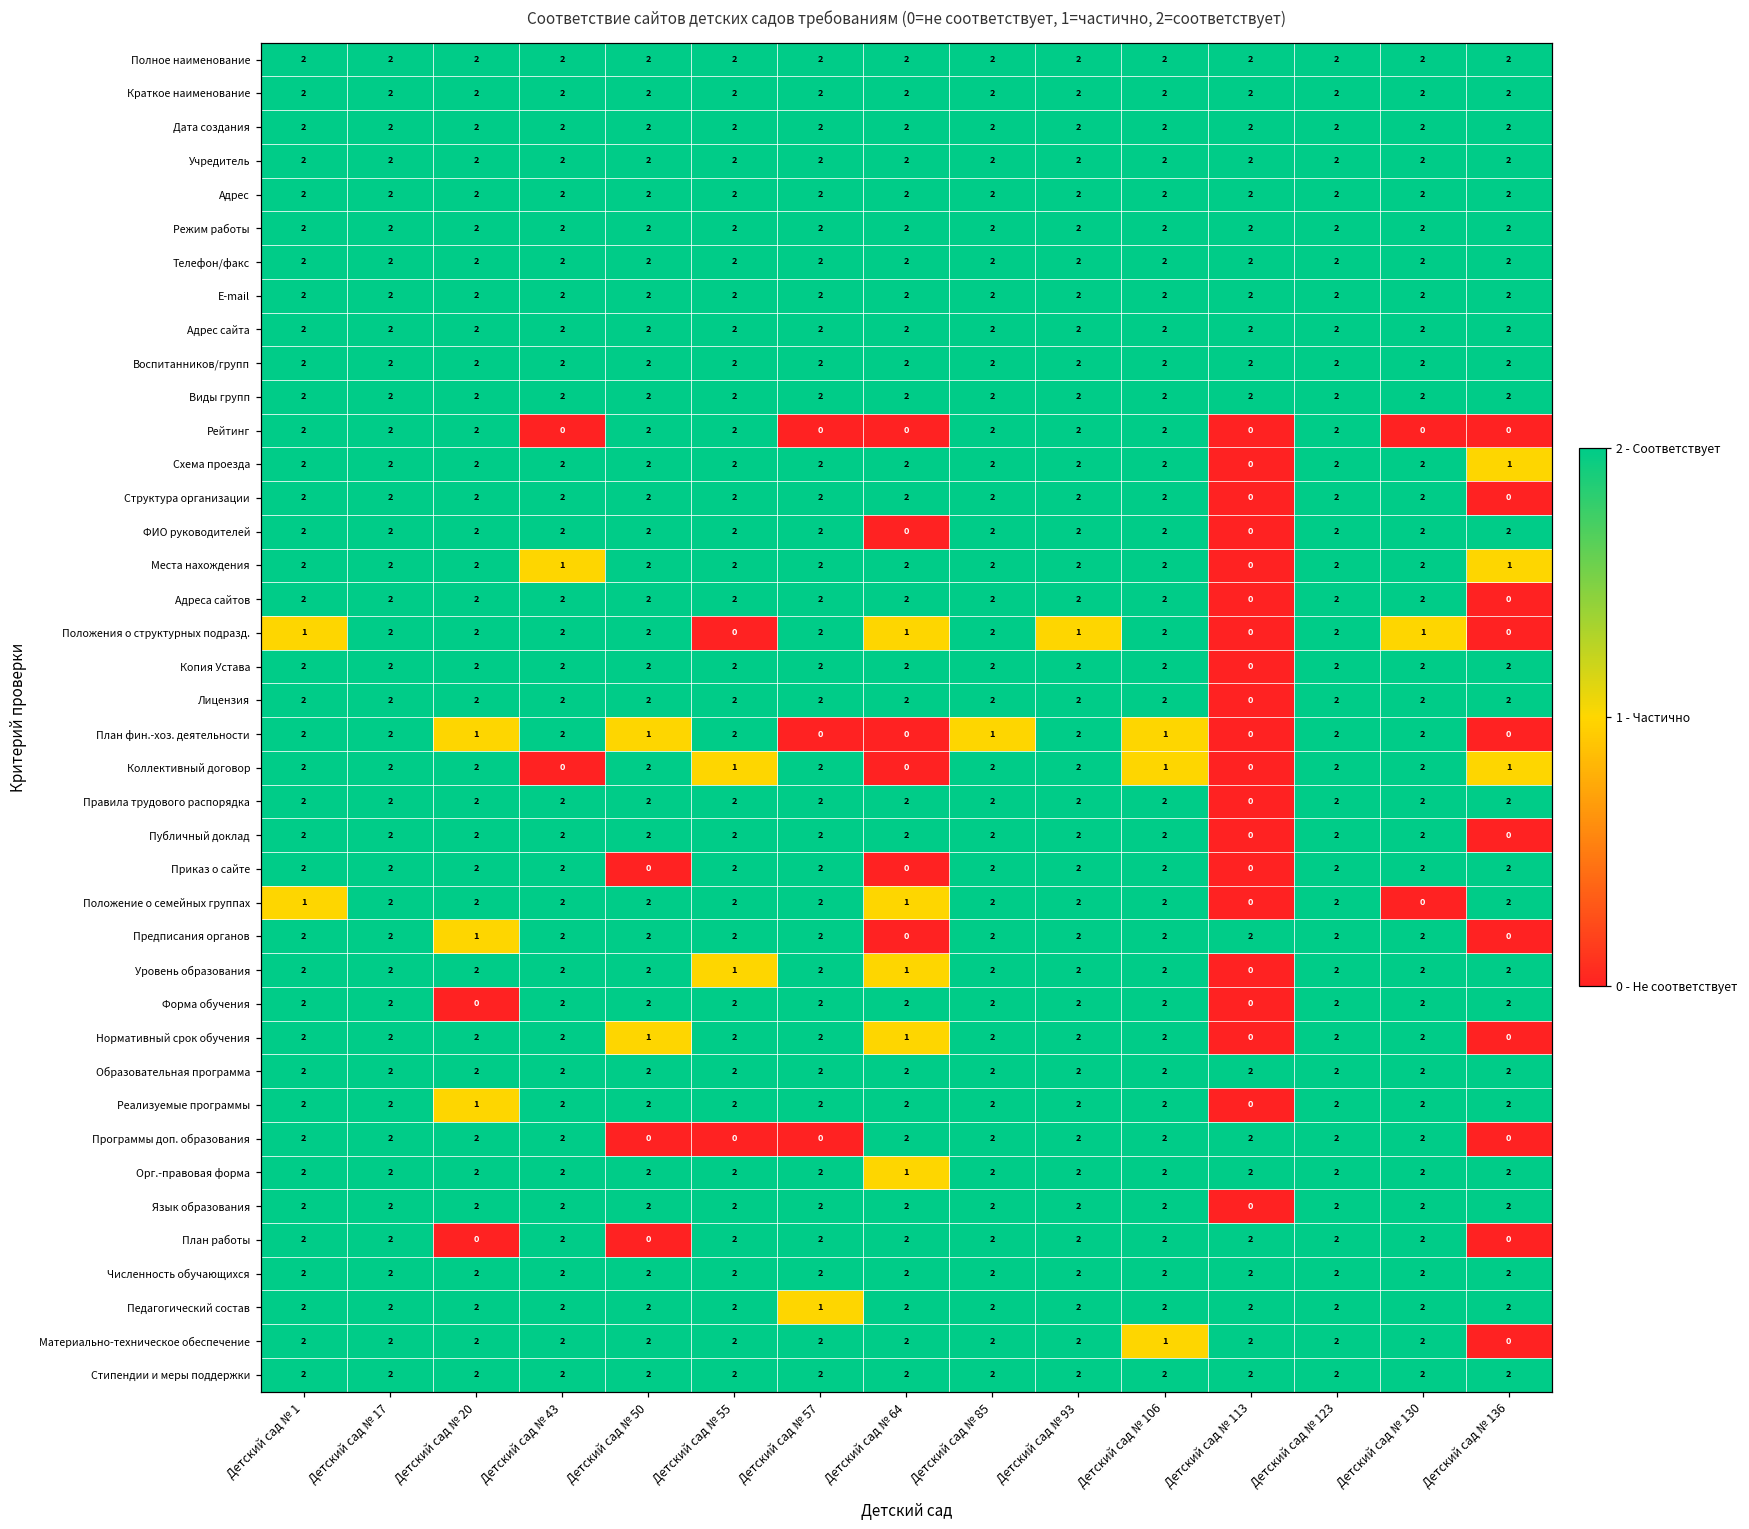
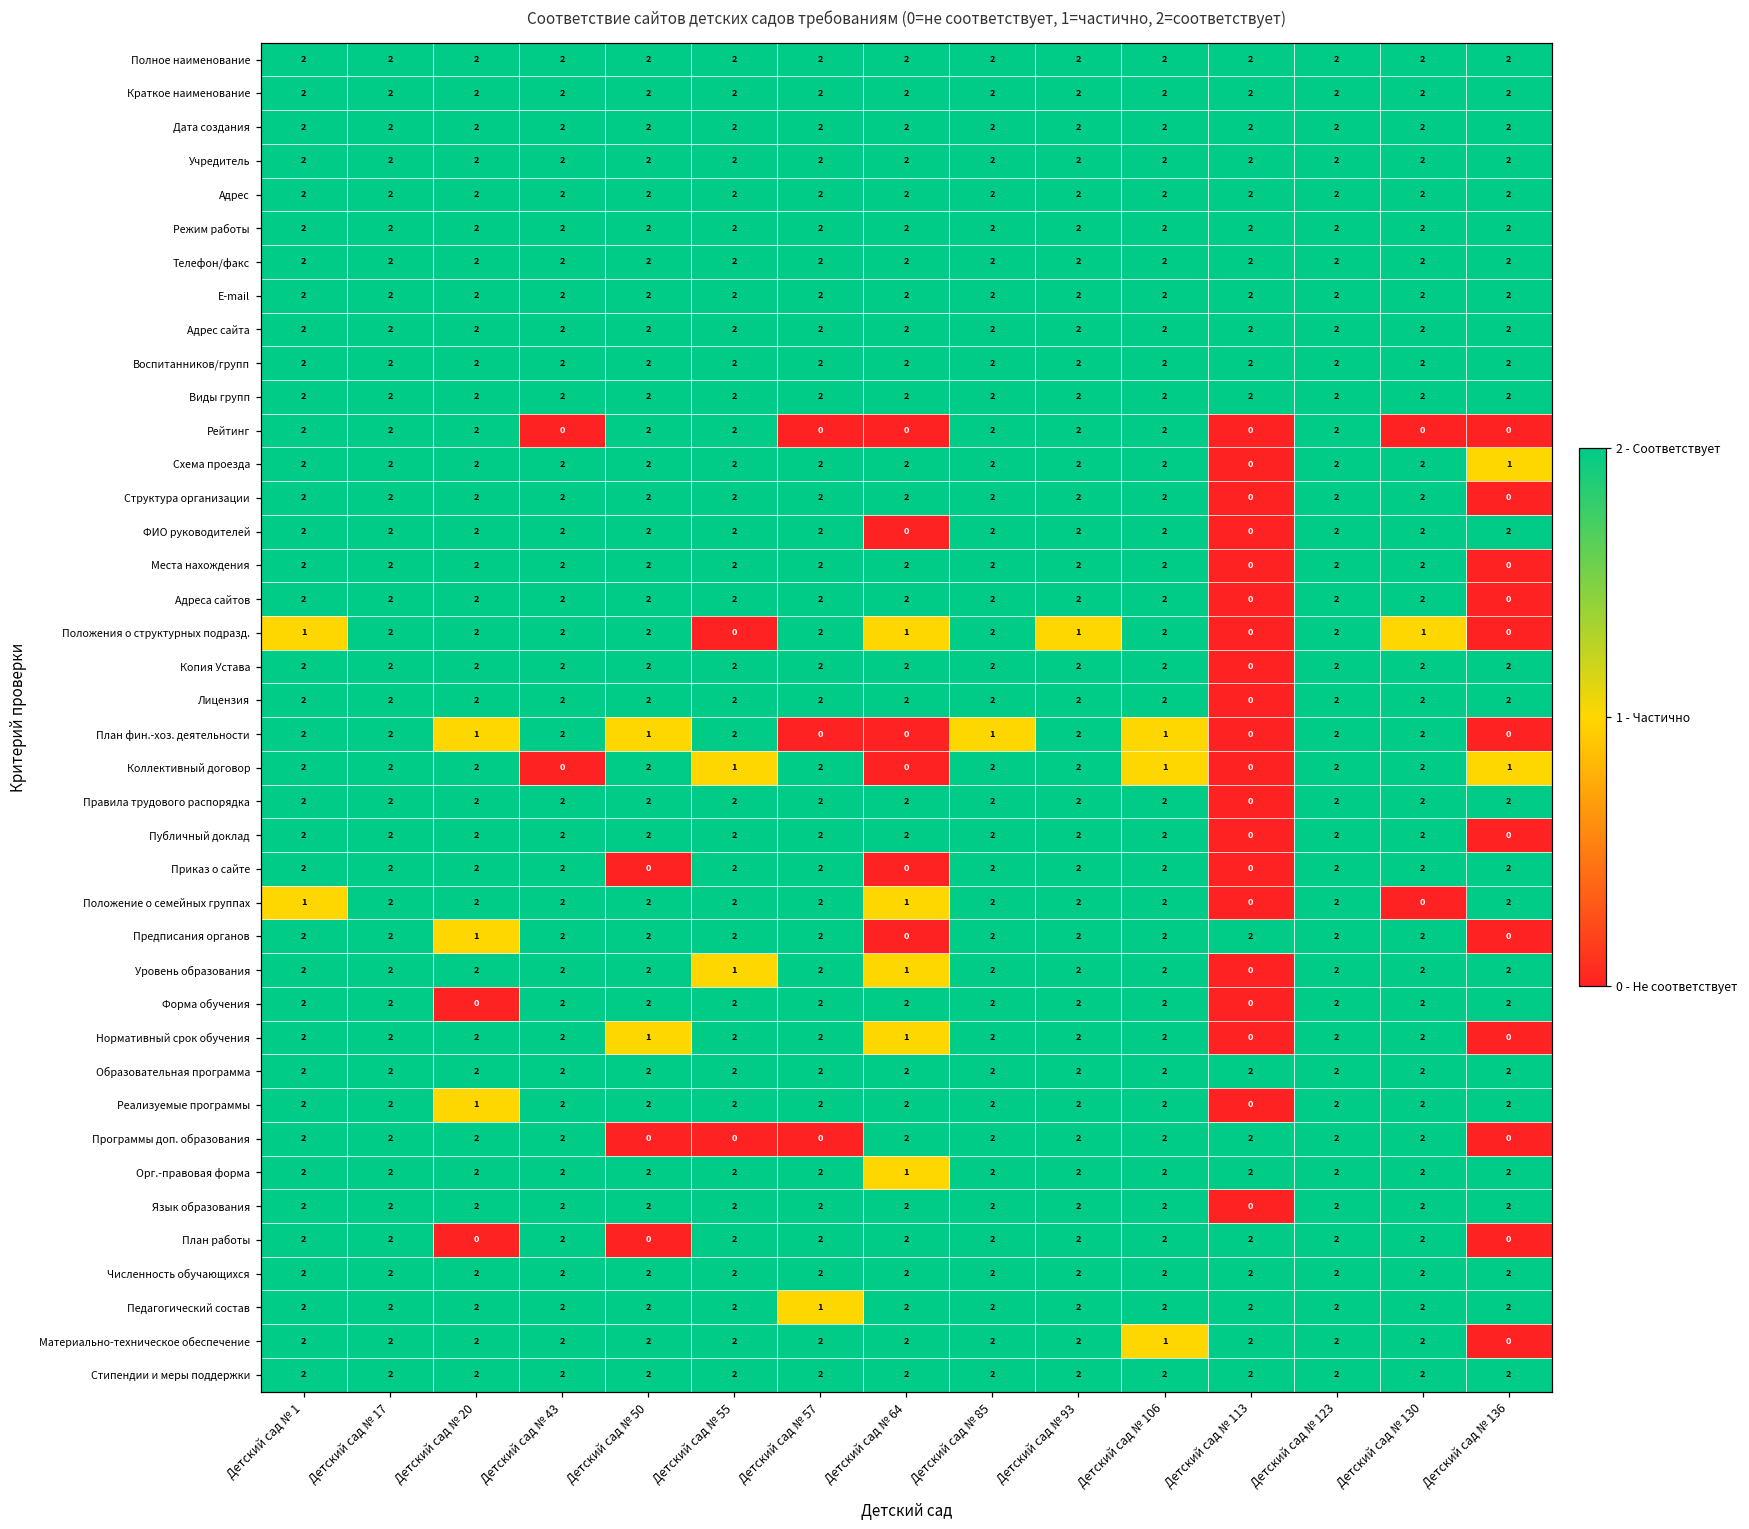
Места нахождения, Детский сад № 43: 1 -> 2
Места нахождения, Детский сад № 136: 1 -> 0
